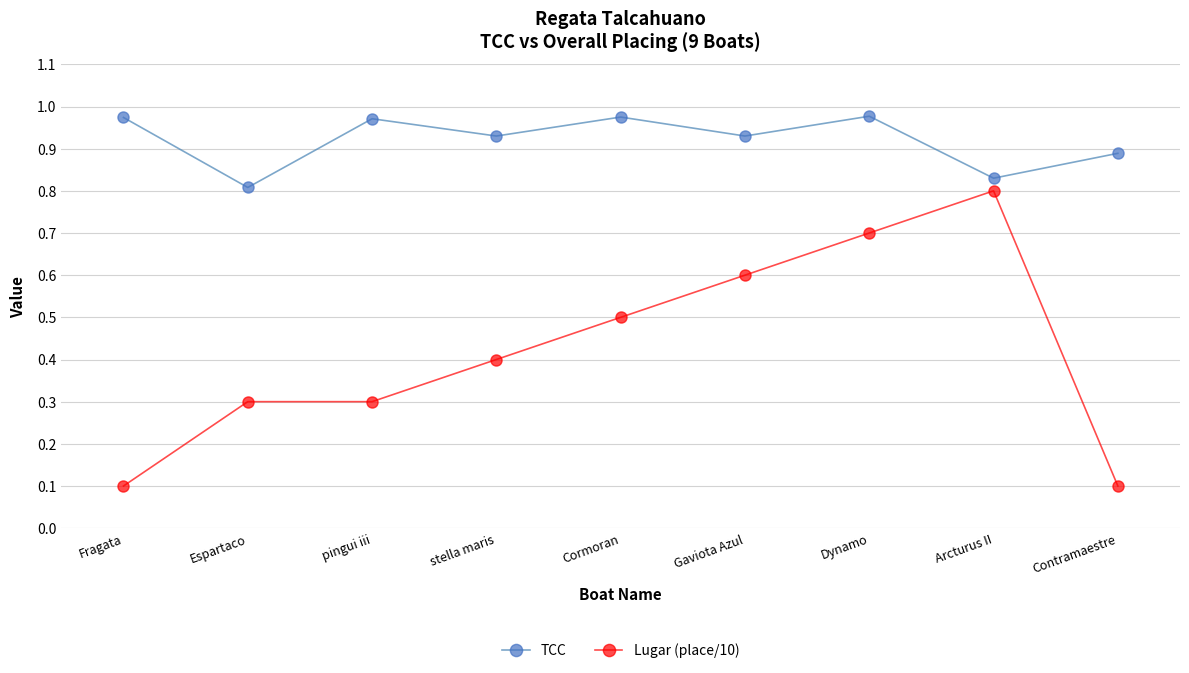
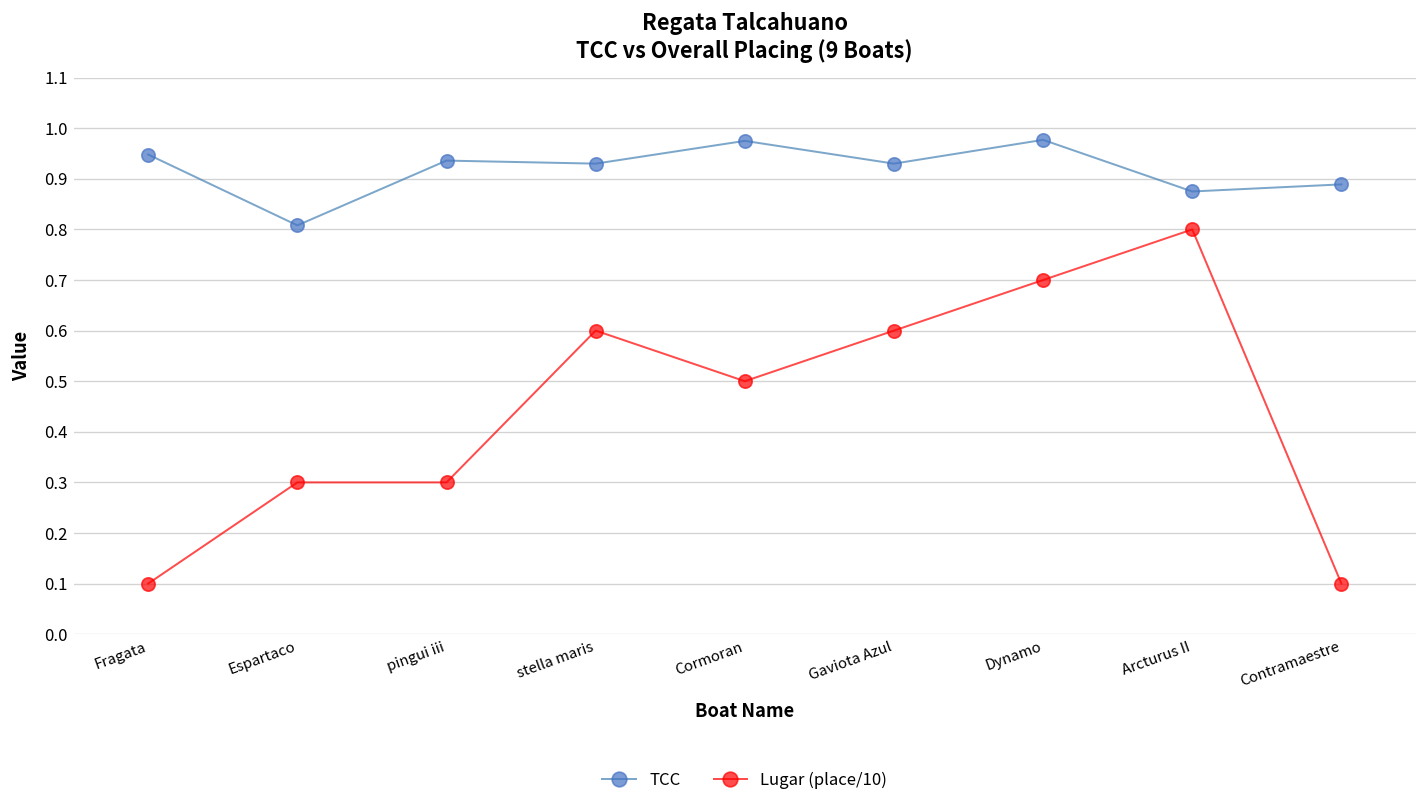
TCC, Fragata: 0.97 -> 0.95
TCC, pingui iii: 0.97 -> 0.94
Lugar (place/10), stella maris: 0.40 -> 0.60
TCC, Arcturus II: 0.83 -> 0.88
